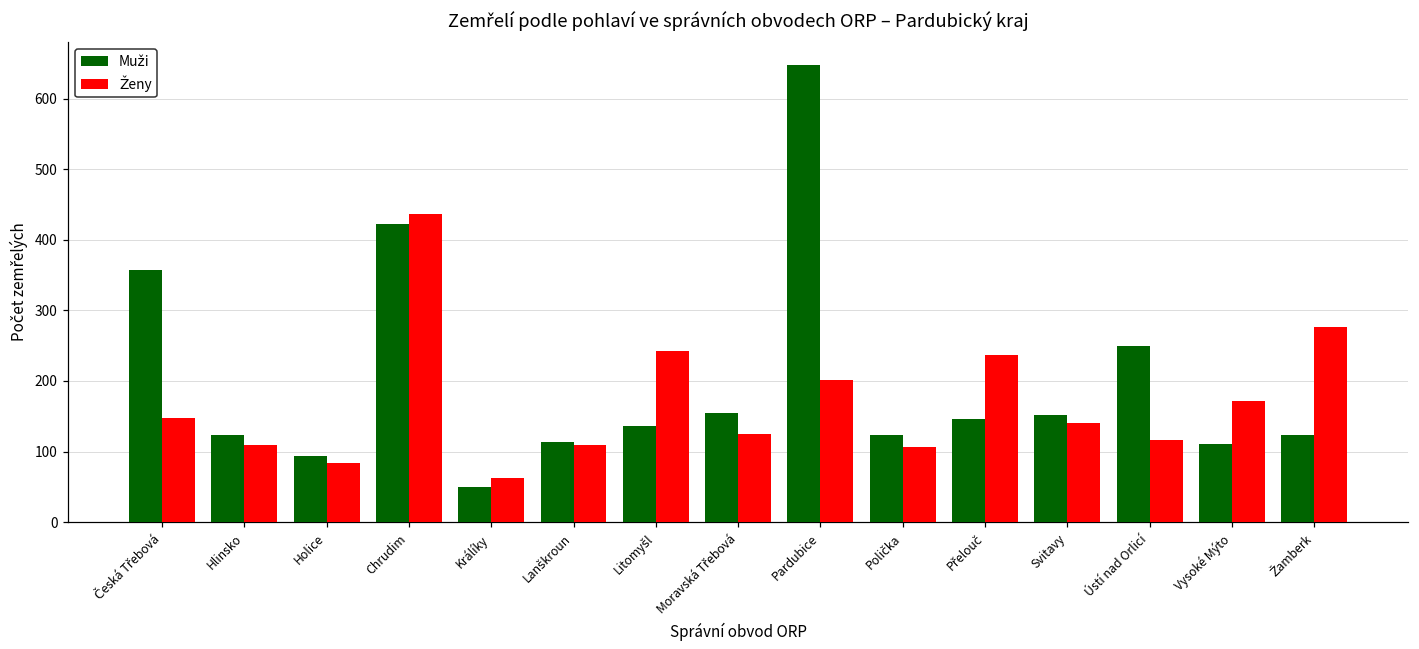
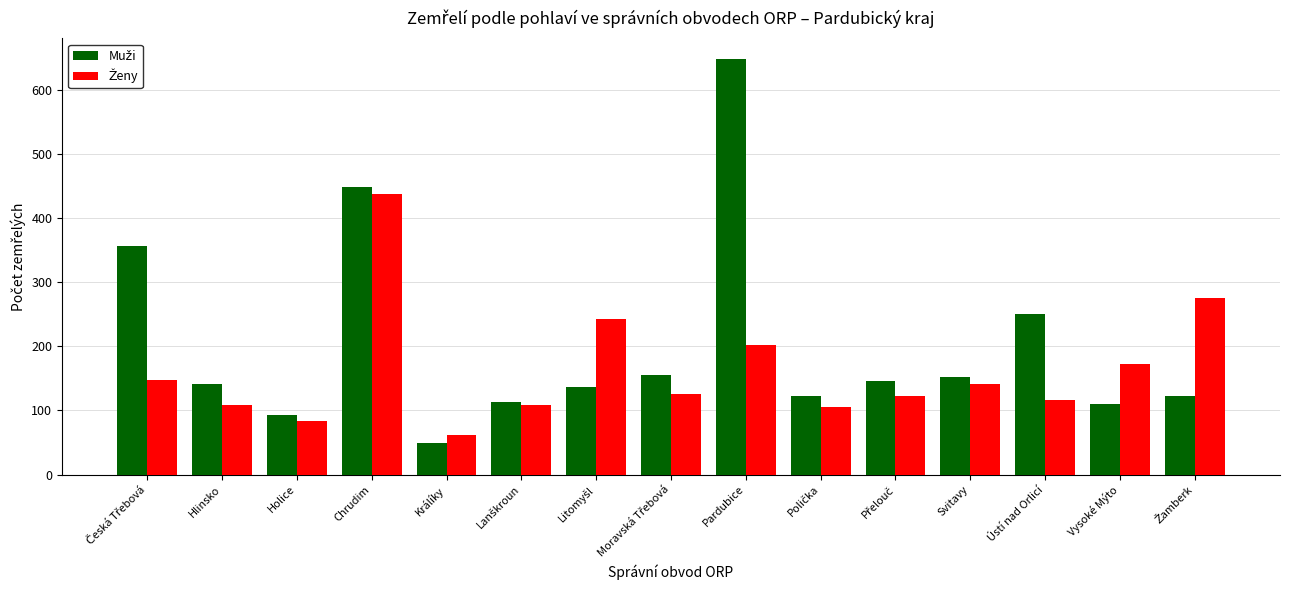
Muži, Hlinsko: 120 -> 140
Muži, Chrudim: 420 -> 450
Ženy, Přelouč: 240 -> 120
